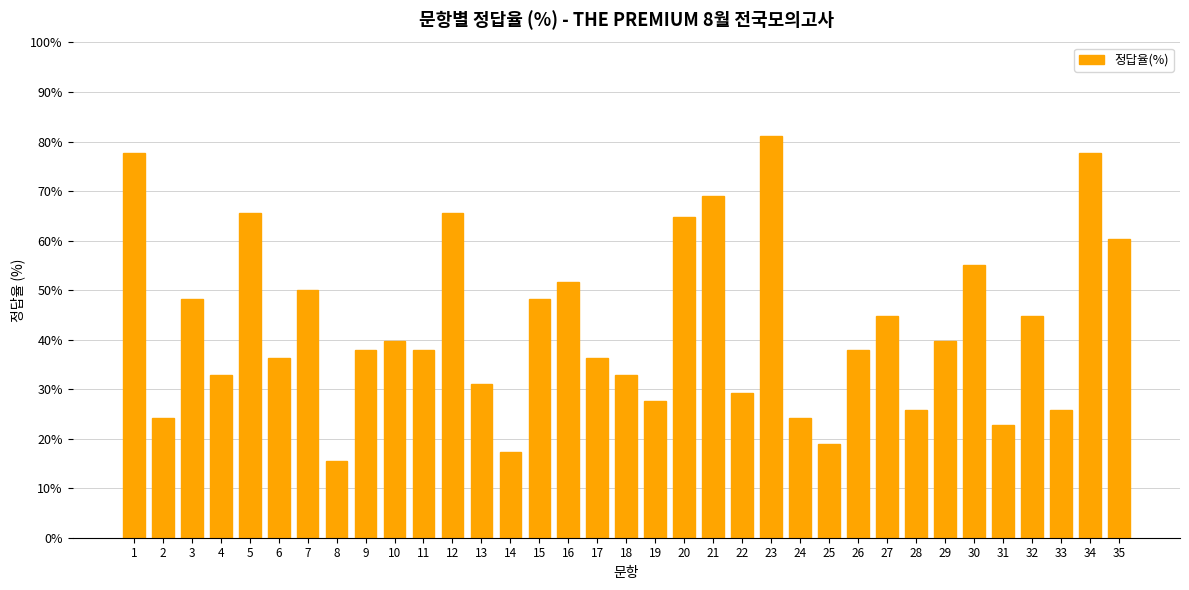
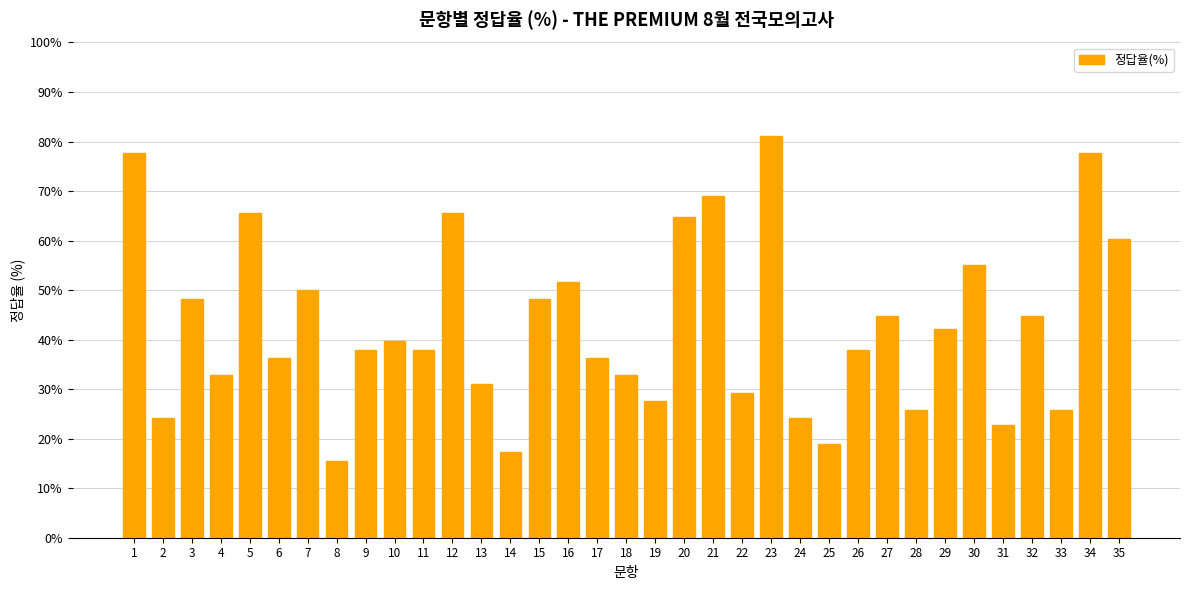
29: 40% -> 42%
